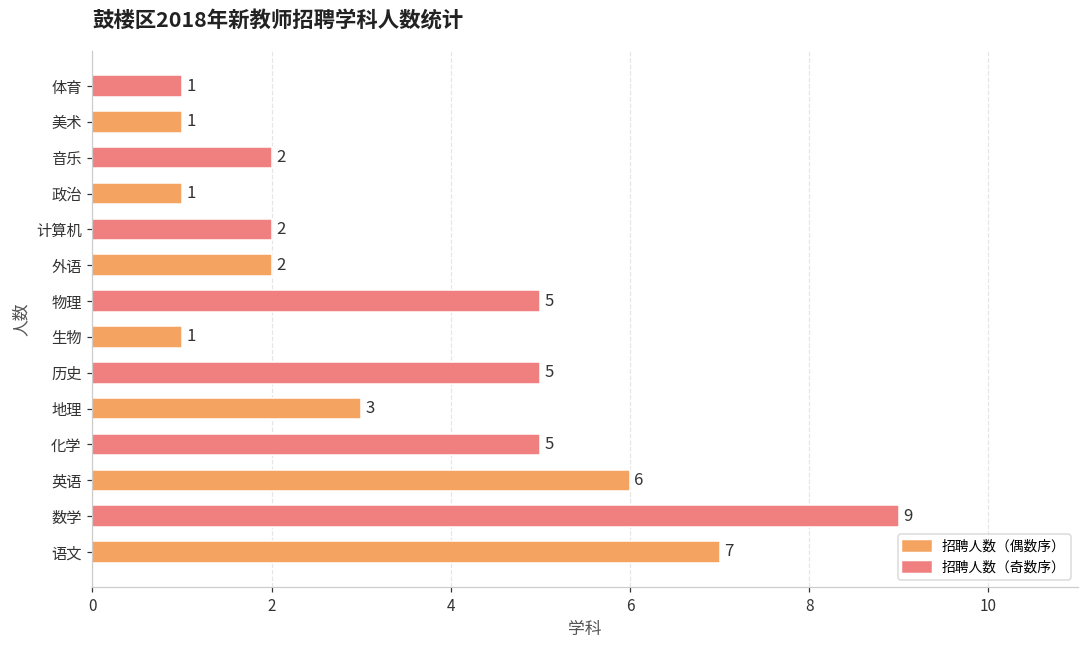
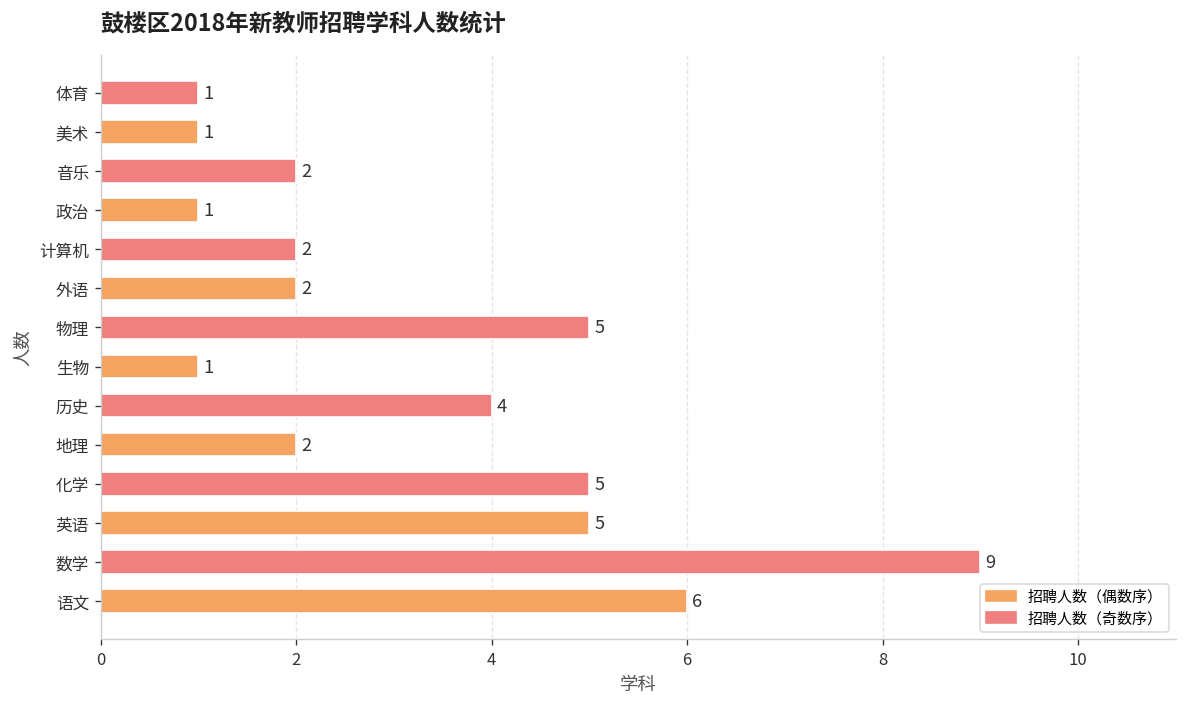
历史: 5 -> 4
地理: 3 -> 2
英语: 6 -> 5
语文: 7 -> 6
